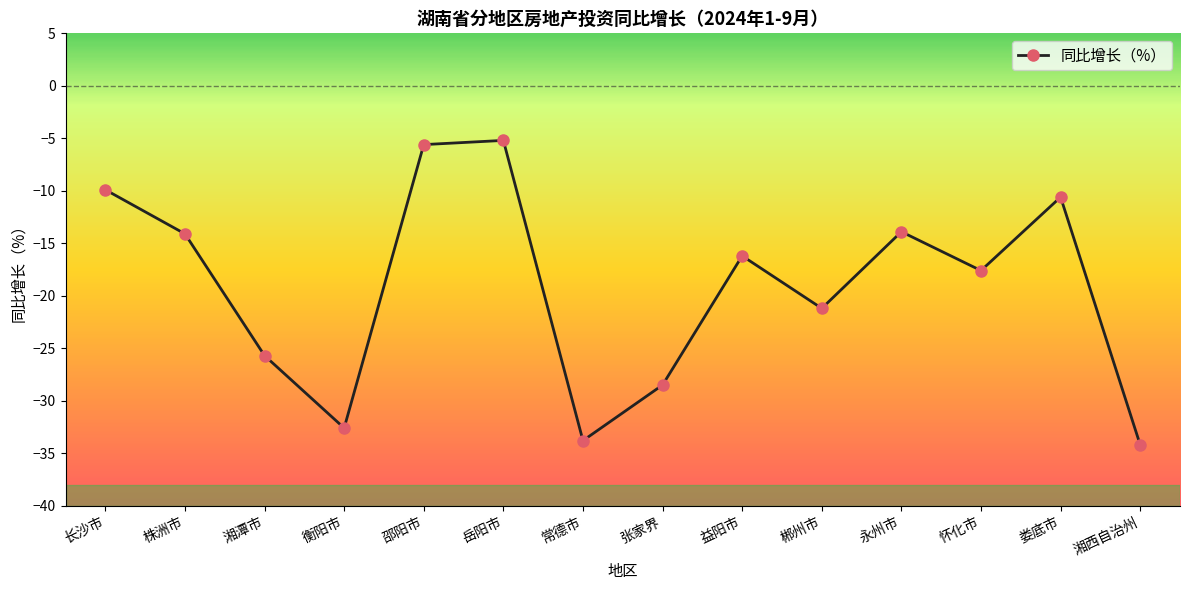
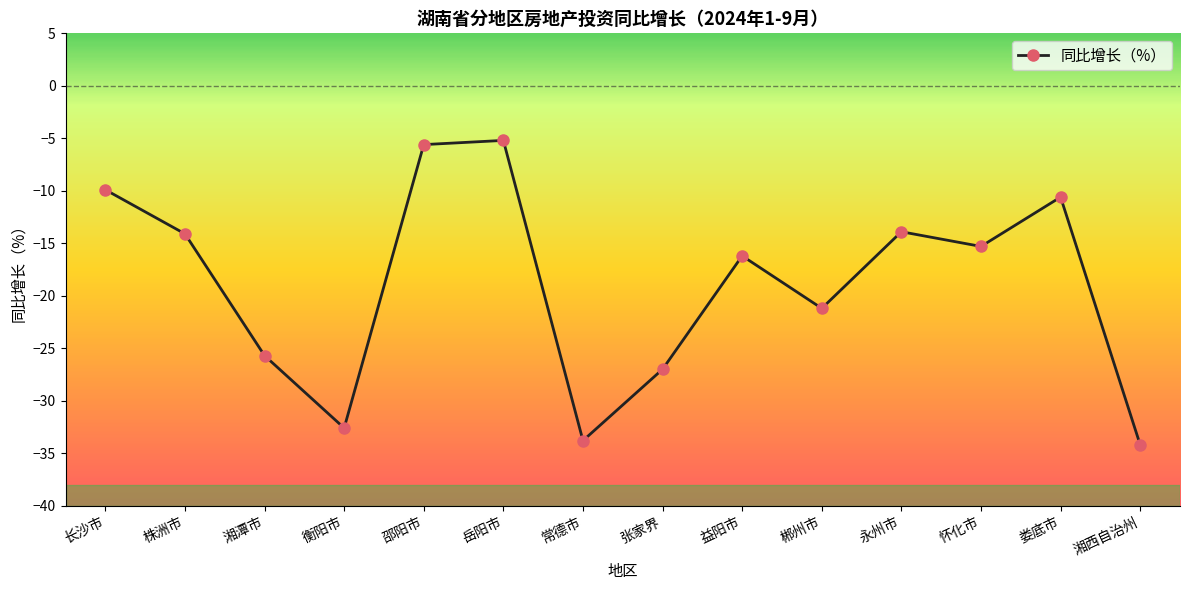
张家界: -28.5 -> -27.0
怀化市: -17.6 -> -15.3
